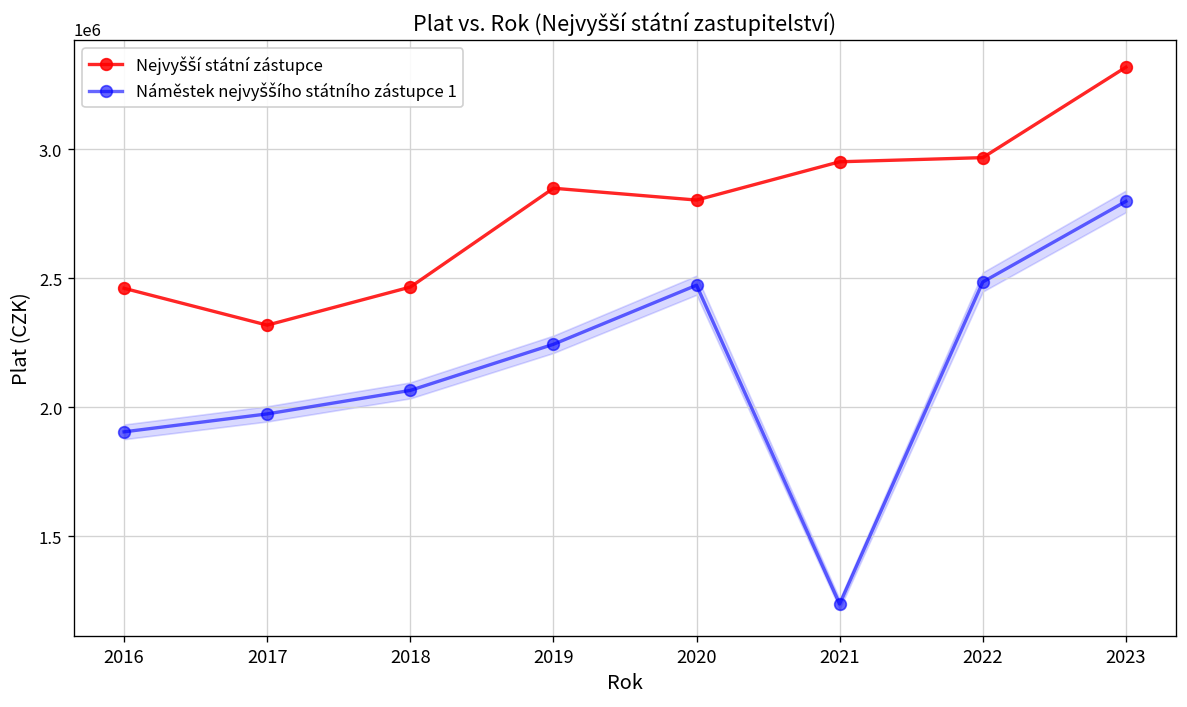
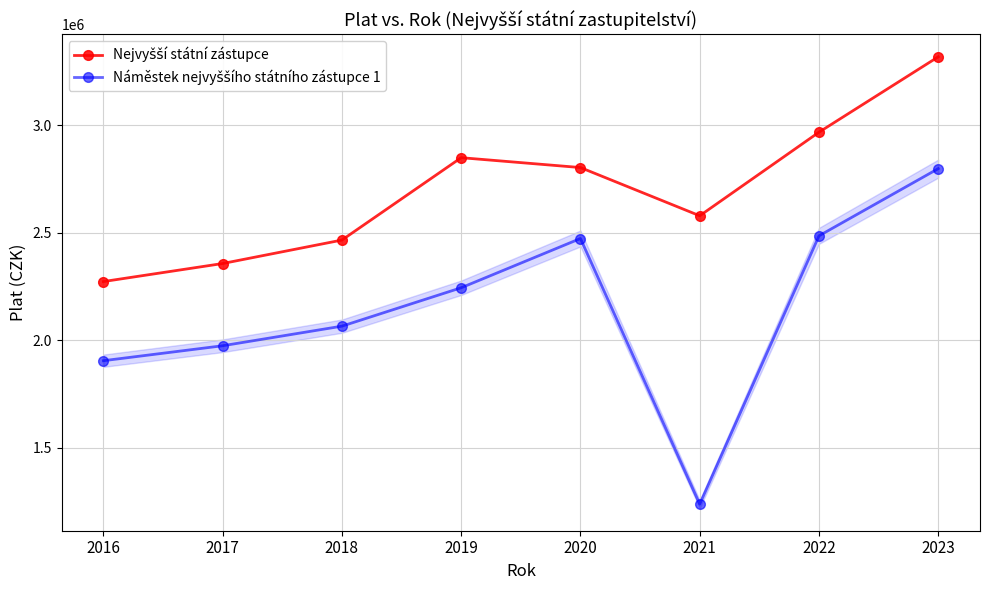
Nejvyšší státní zástupce, 2016: 2460000 -> 2270000
Nejvyšší státní zástupce, 2017: 2320000 -> 2360000
Nejvyšší státní zástupce, 2021: 2950000 -> 2580000
